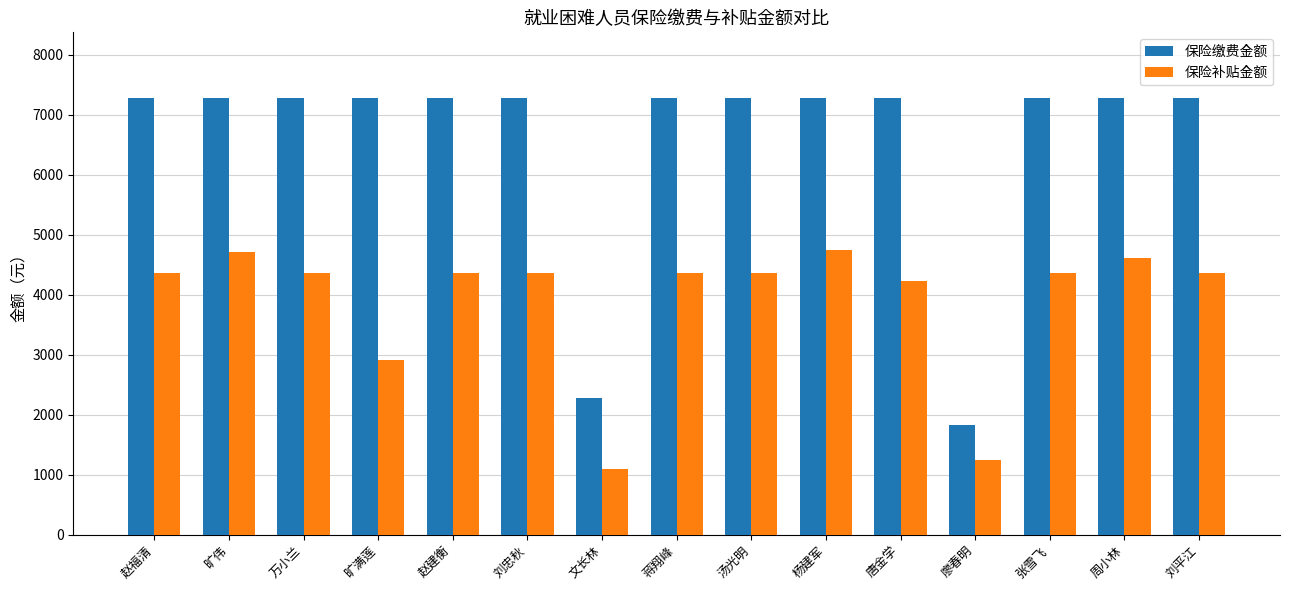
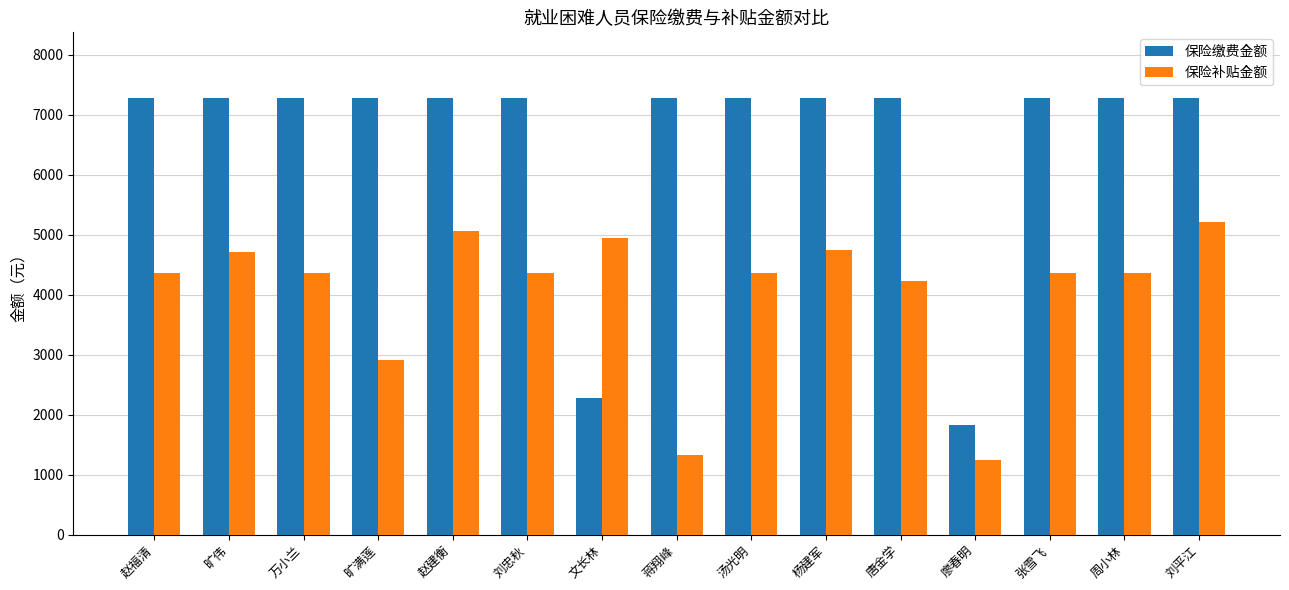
保险补贴金额, 赵建衡: 4400 -> 5100
保险补贴金额, 文长林: 1100 -> 4900
保险补贴金额, 蒋翔峰: 4400 -> 1300
保险补贴金额, 周小林: 4600 -> 4400
保险补贴金额, 刘平江: 4400 -> 5200
